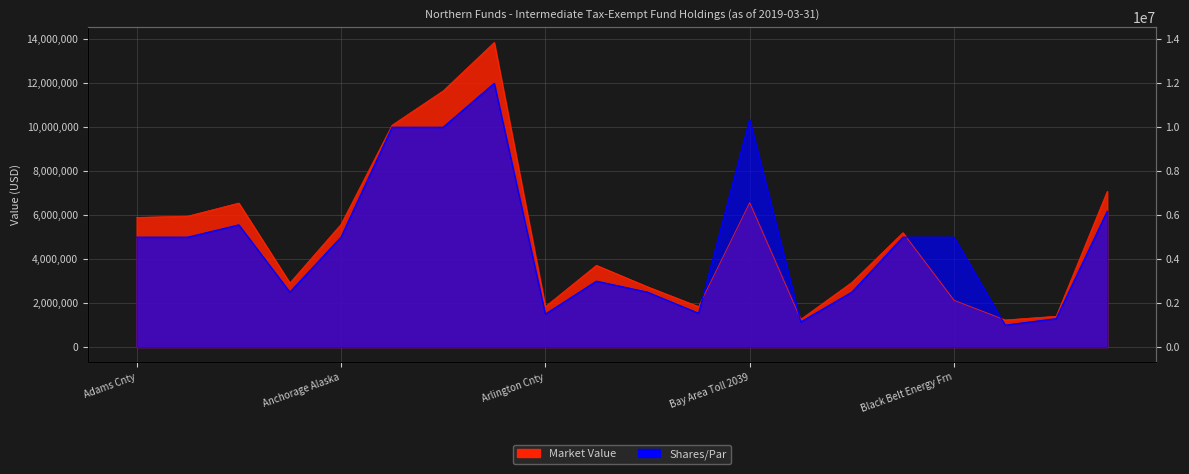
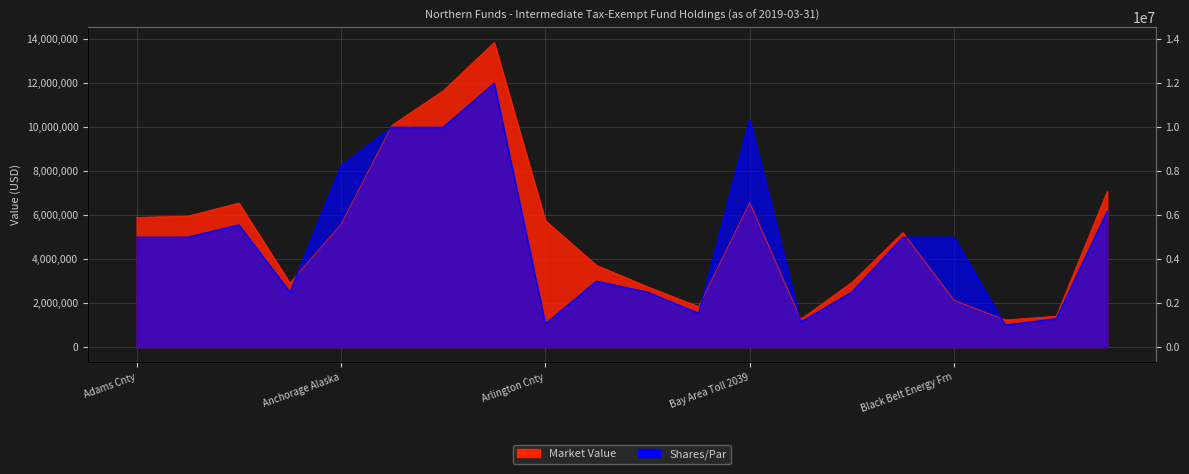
Shares/Par, Anchorage Alaska: 5,000,000 -> 8,200,000
Market Value, Arlington Cnty: 1,800,000 -> 5,800,000
Shares/Par, Arlington Cnty: 1,500,000 -> 1,100,000
